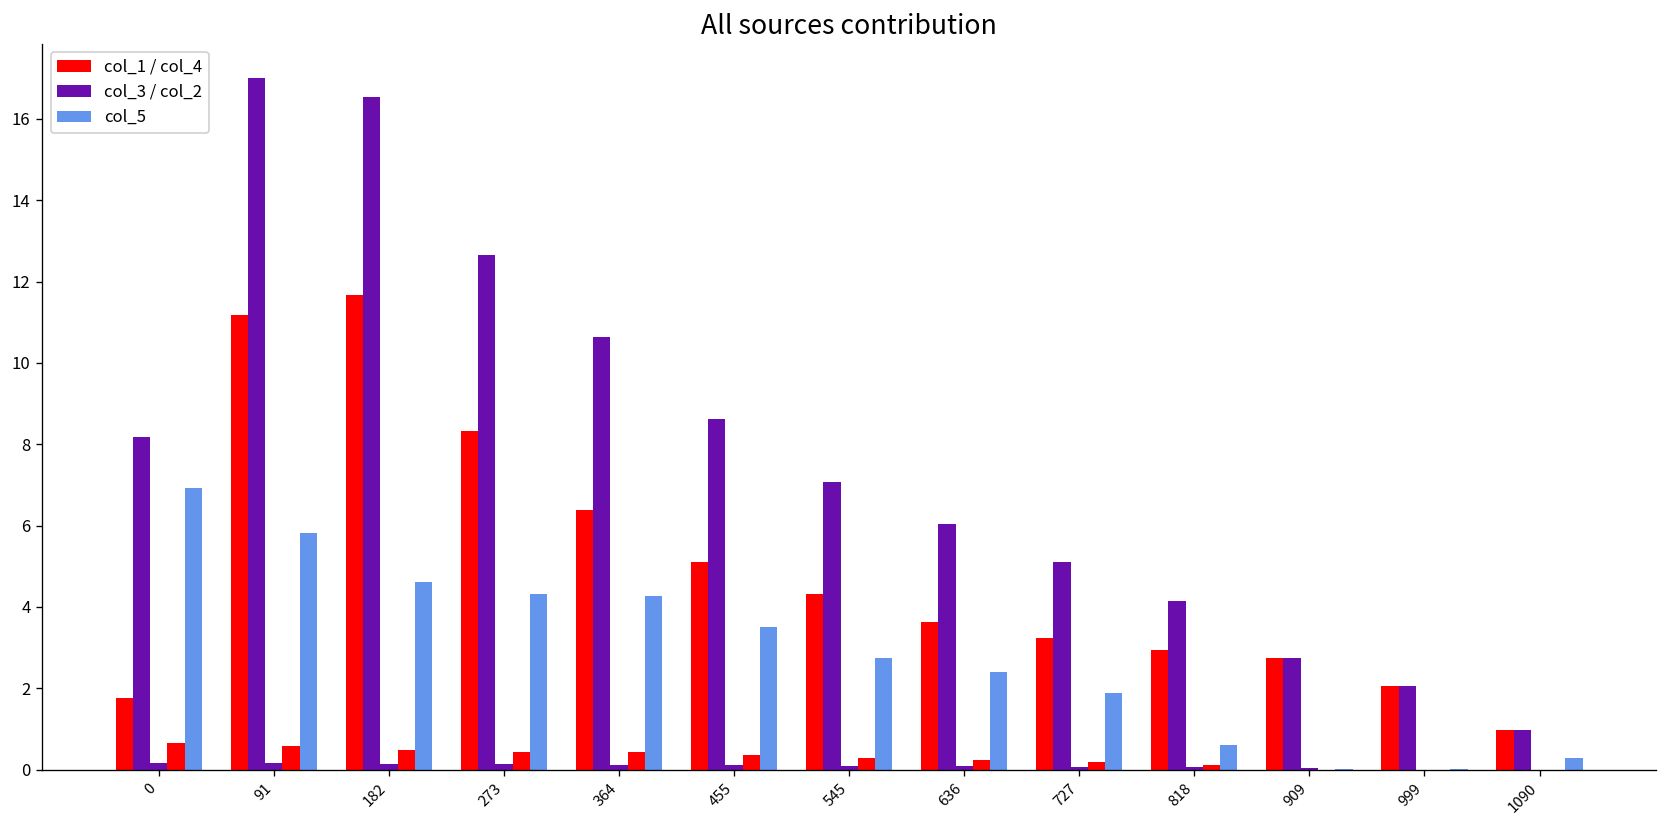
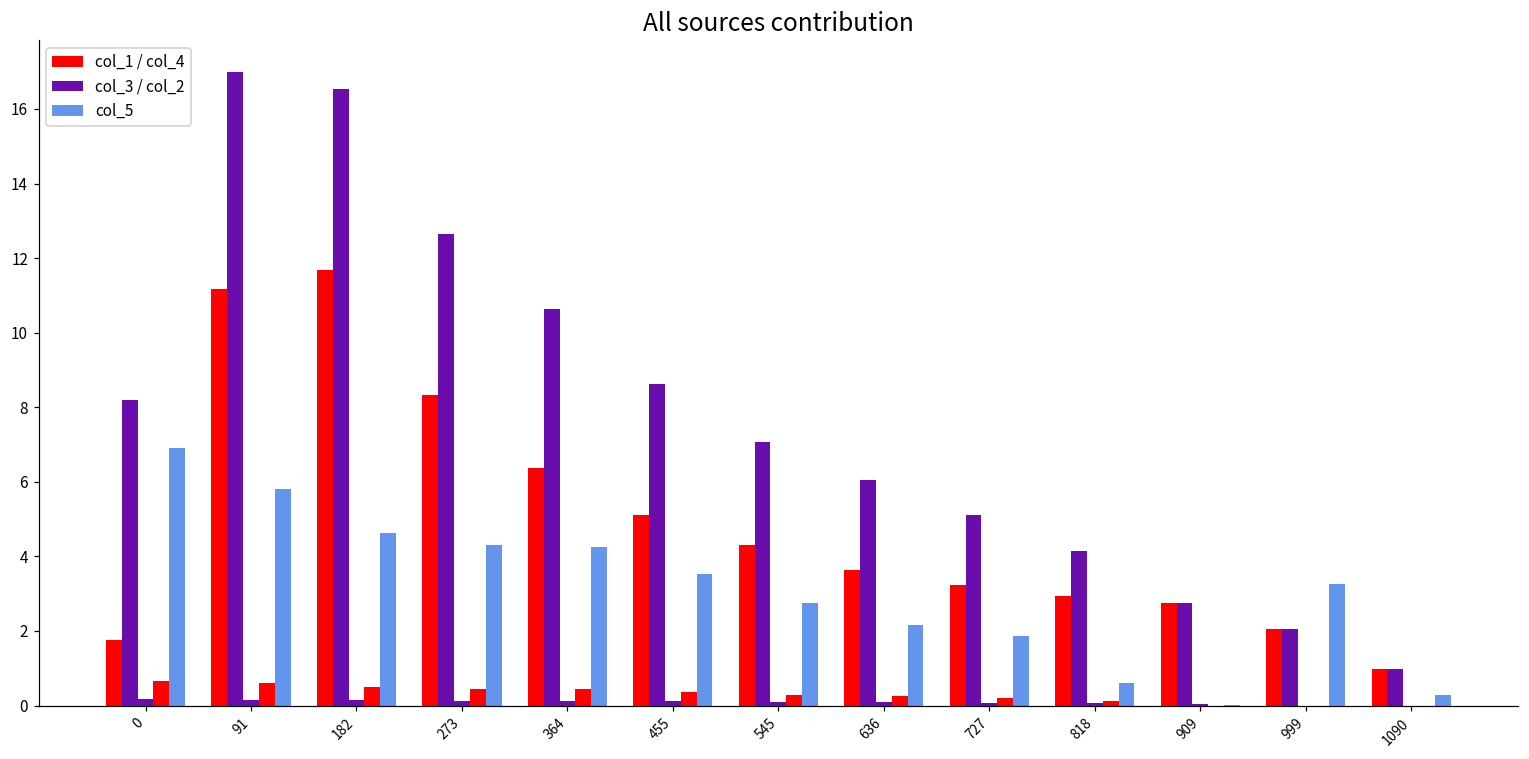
col_5, 636: 2.4 -> 2.1
col_5, 999: 0.0 -> 3.3
